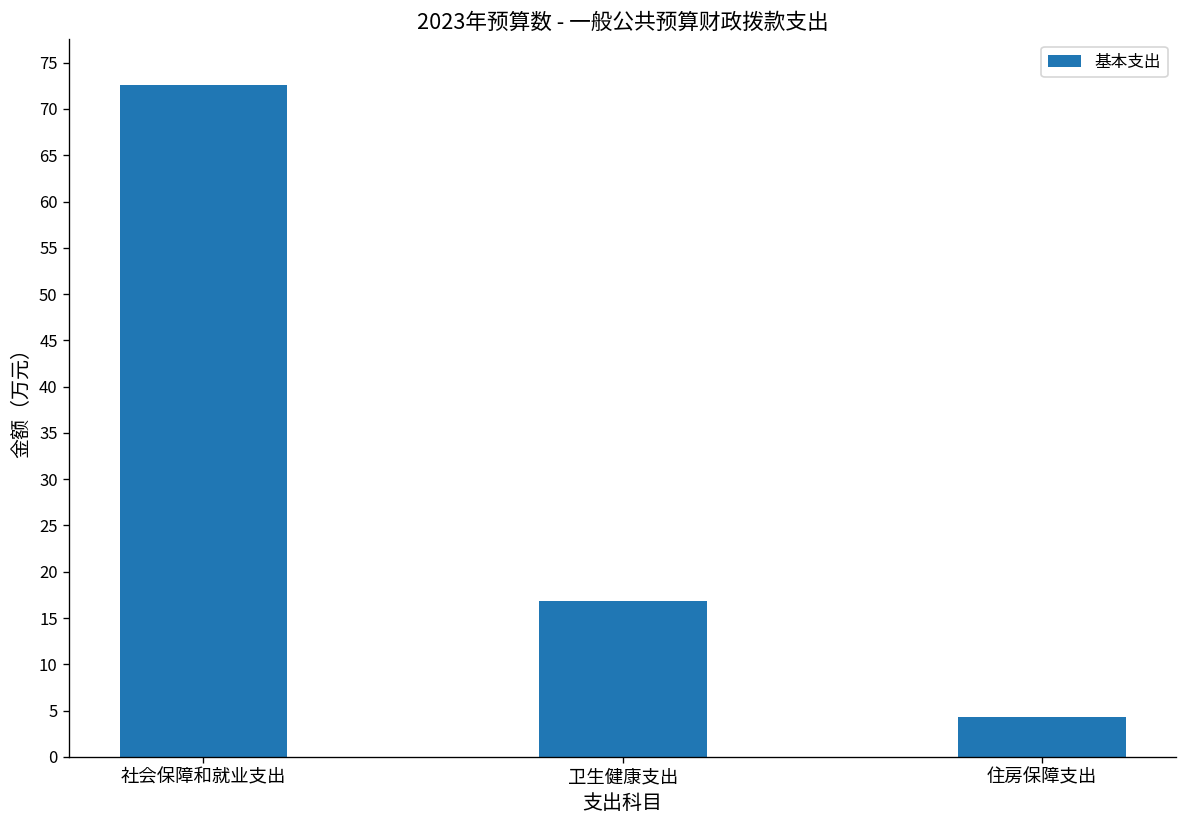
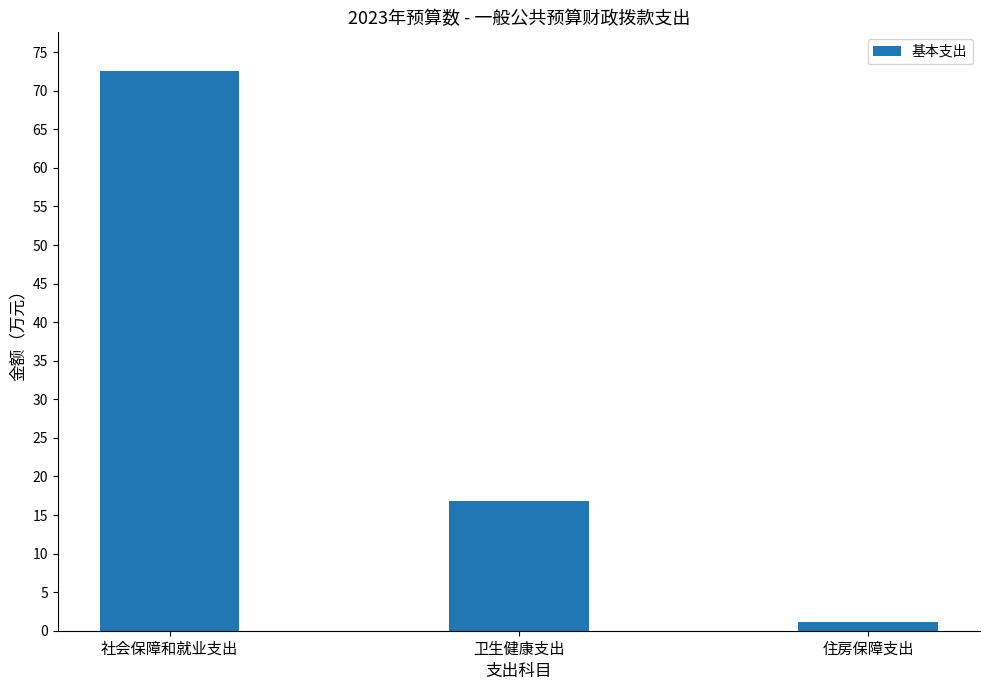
住房保障支出: 4 -> 1
